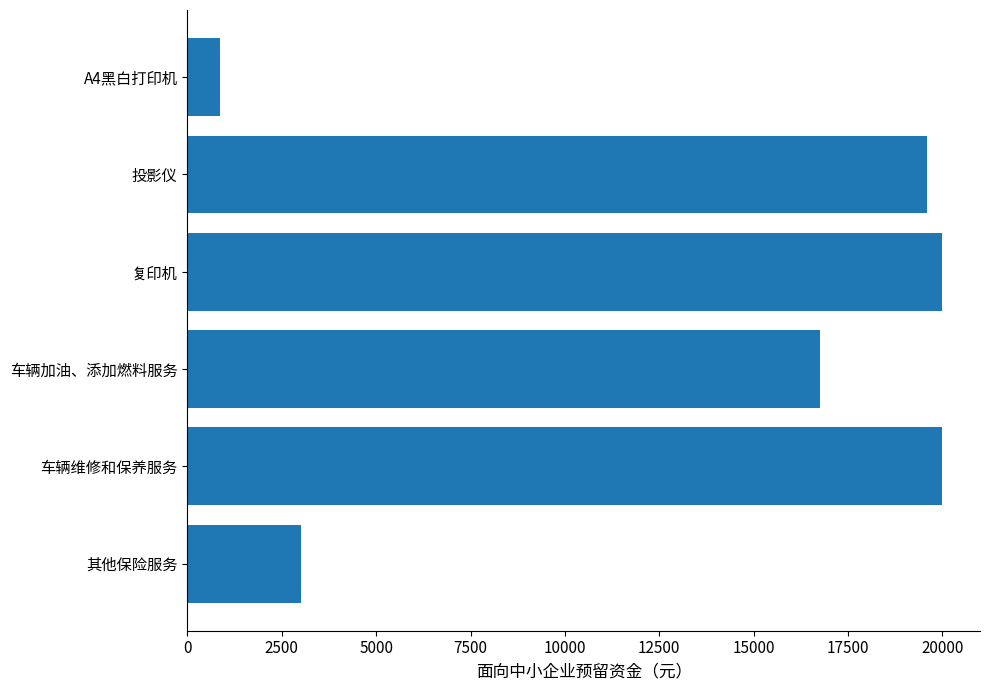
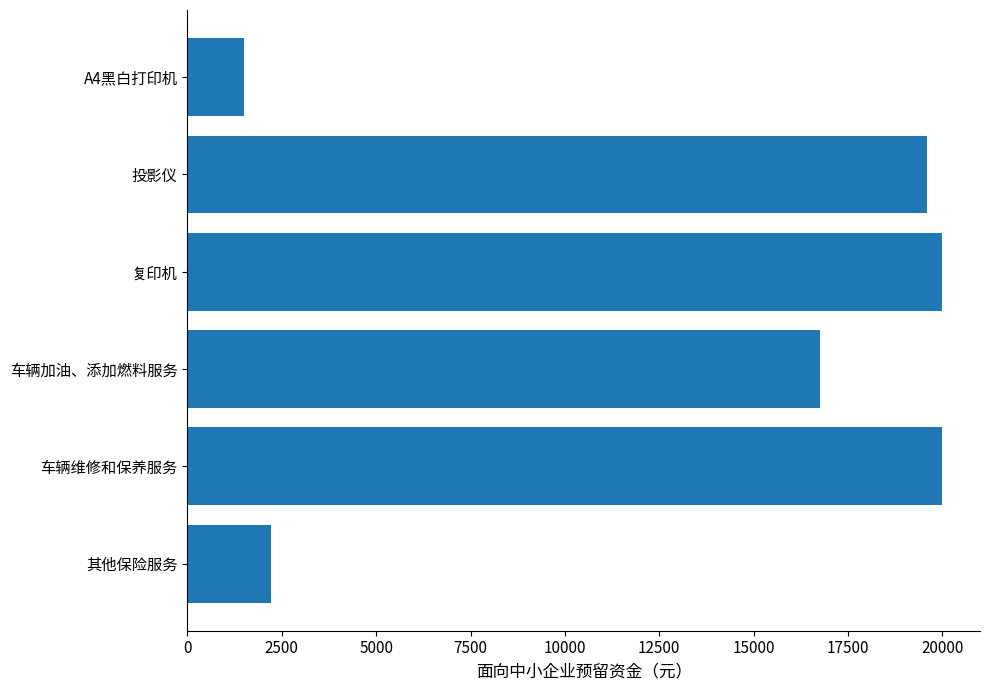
A4黑白打印机: 900 -> 1500
其他保险服务: 3000 -> 2200
